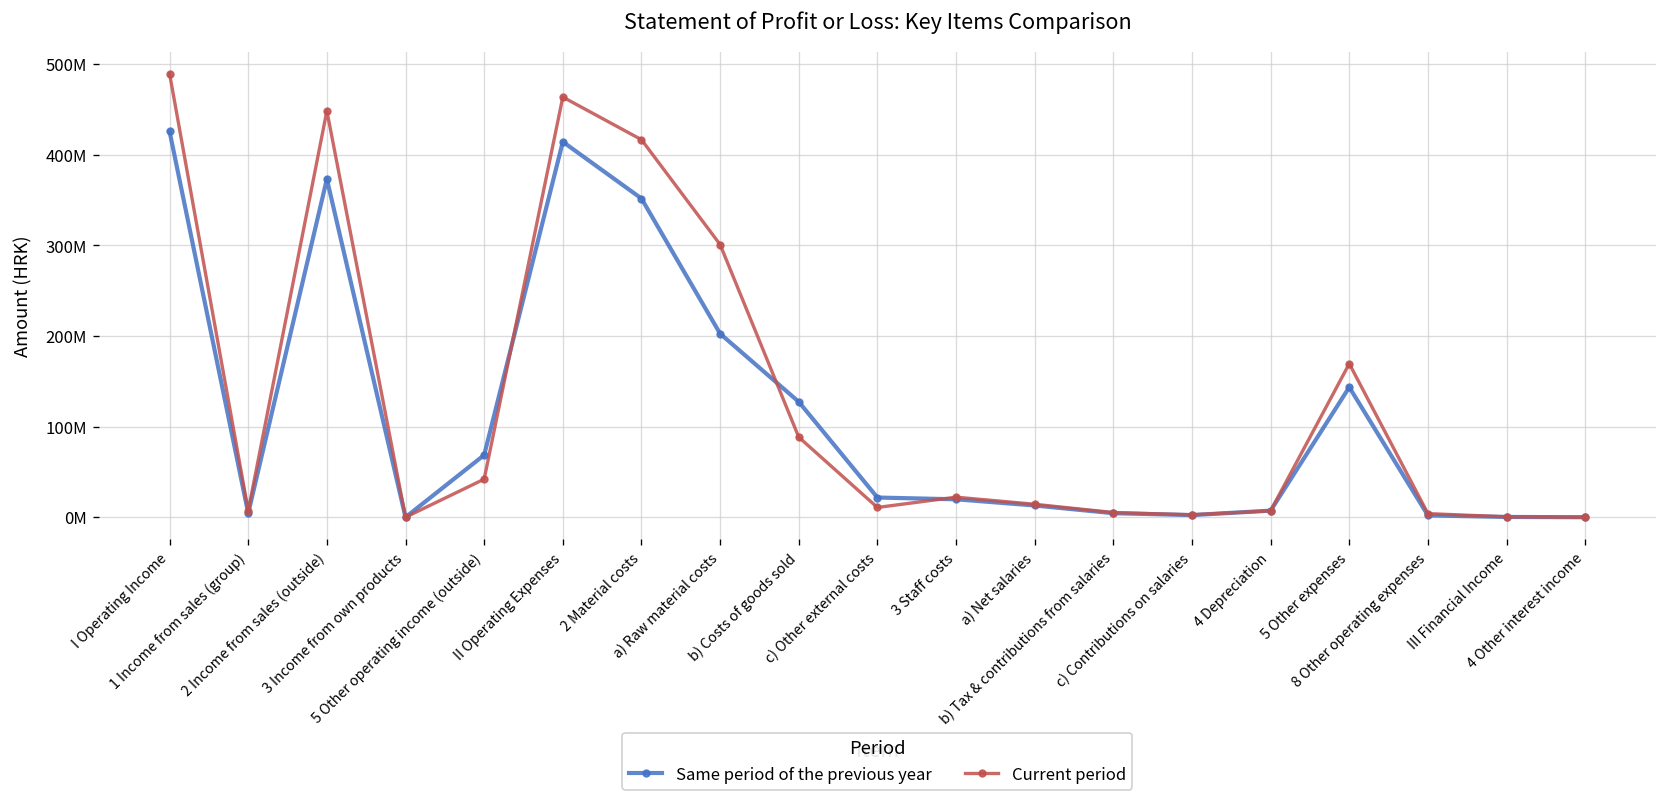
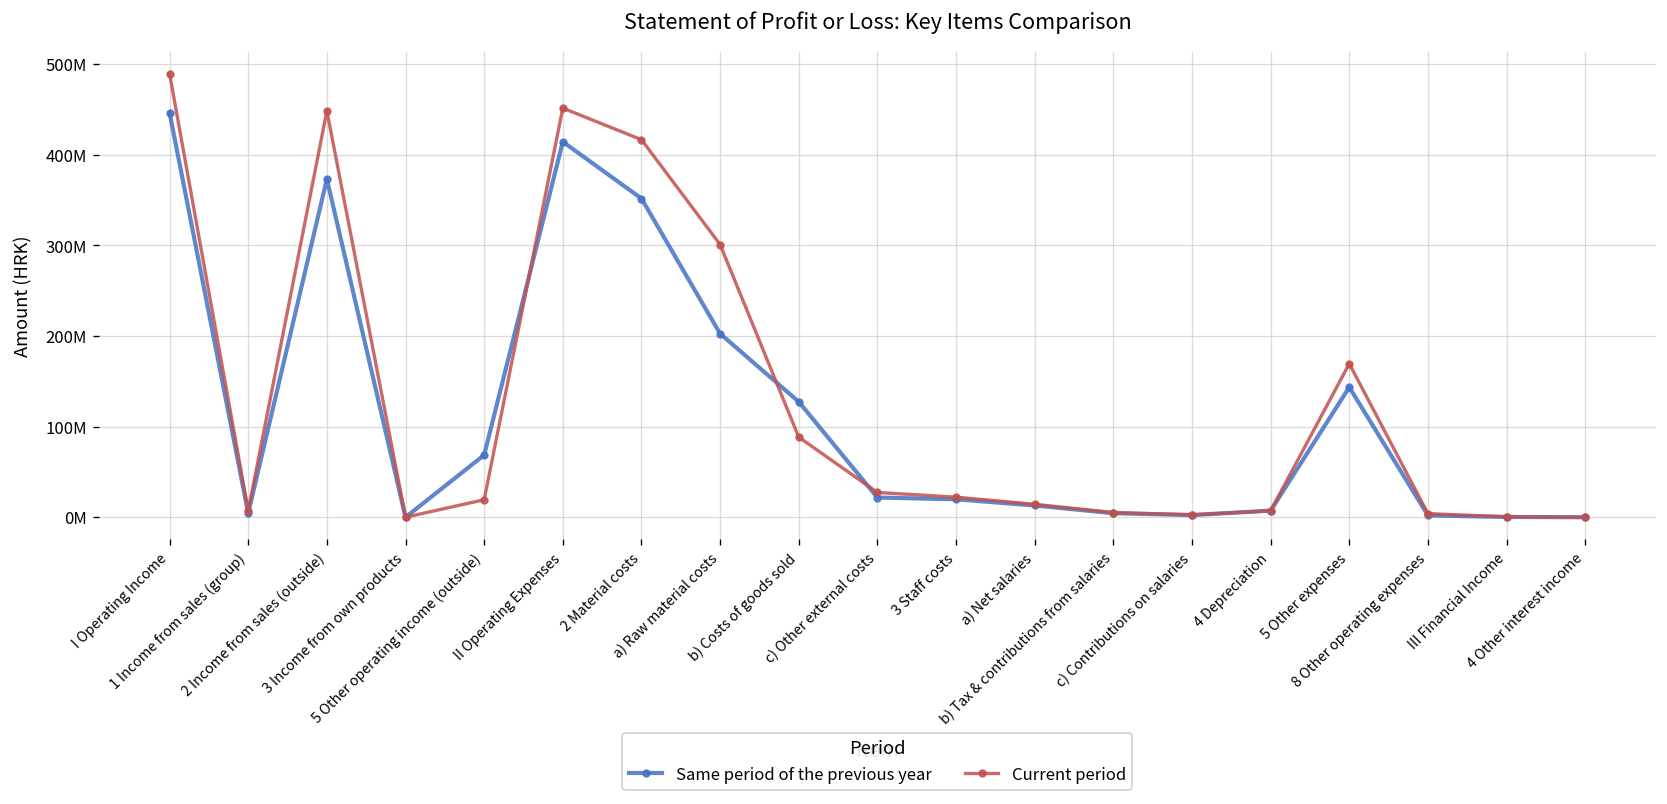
Same period of the previous year, I Operating Income: 430000000 -> 450000000
Current period, 5 Other operating income (outside): 40000000 -> 20000000
Current period, II Operating Expenses: 460000000 -> 450000000
Current period, c) Other external costs: 10000000 -> 30000000
